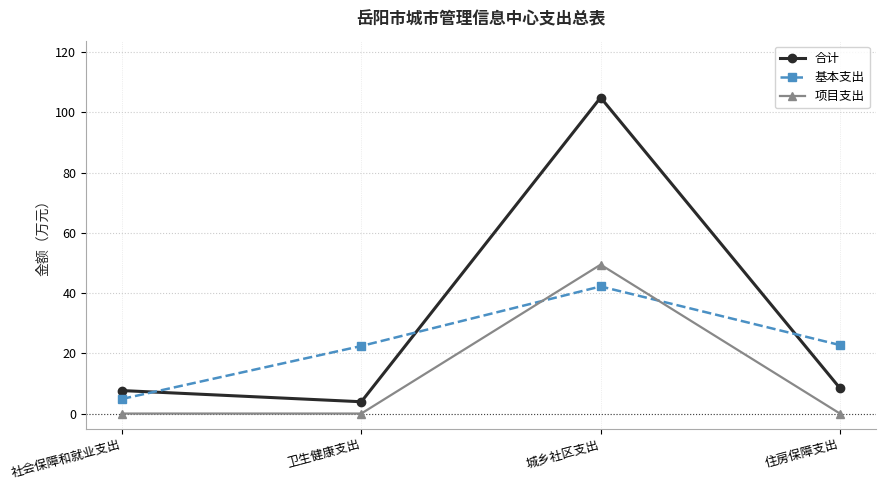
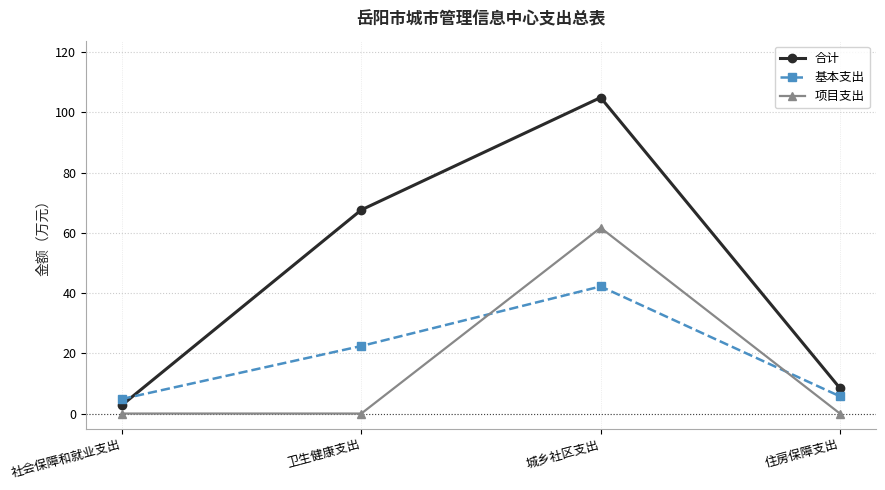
合计, 社会保障和就业支出: 8 -> 3
合计, 卫生健康支出: 4 -> 68
项目支出, 城乡社区支出: 49 -> 62
基本支出, 住房保障支出: 23 -> 6
